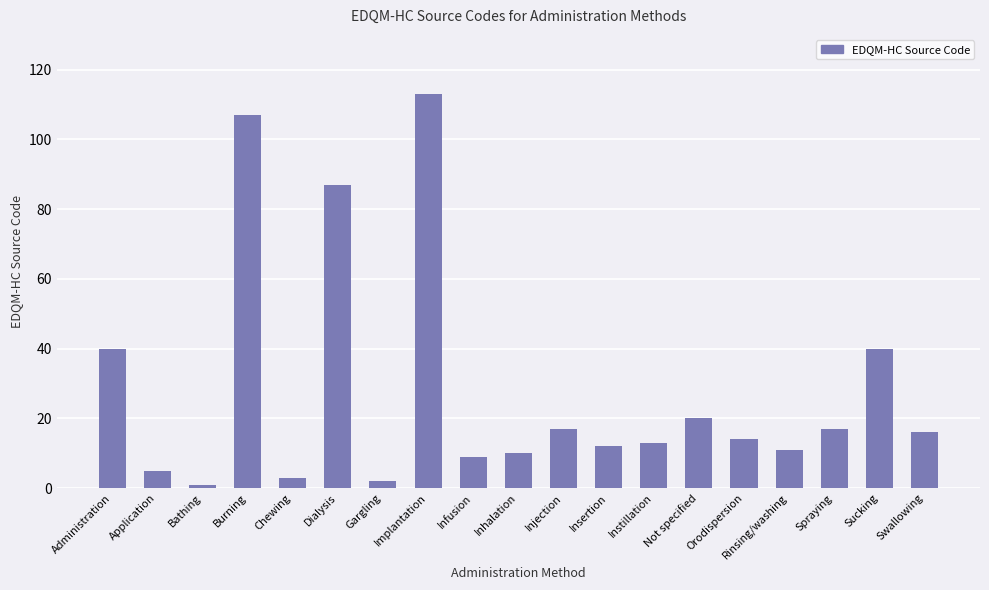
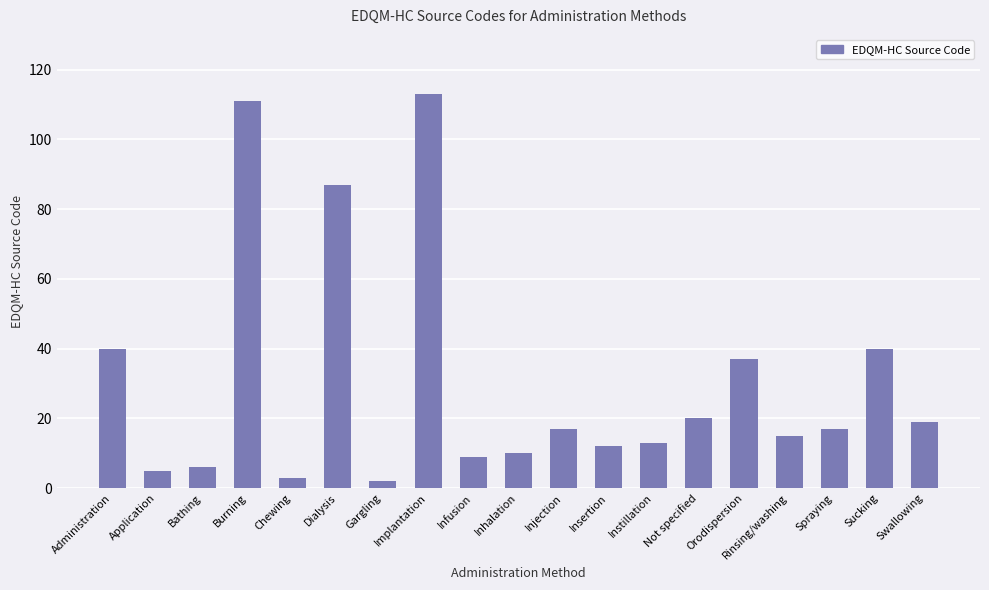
Bathing: 1 -> 6
Burning: 107 -> 111
Orodispersion: 14 -> 37
Rinsing/washing: 11 -> 15
Swallowing: 16 -> 19
